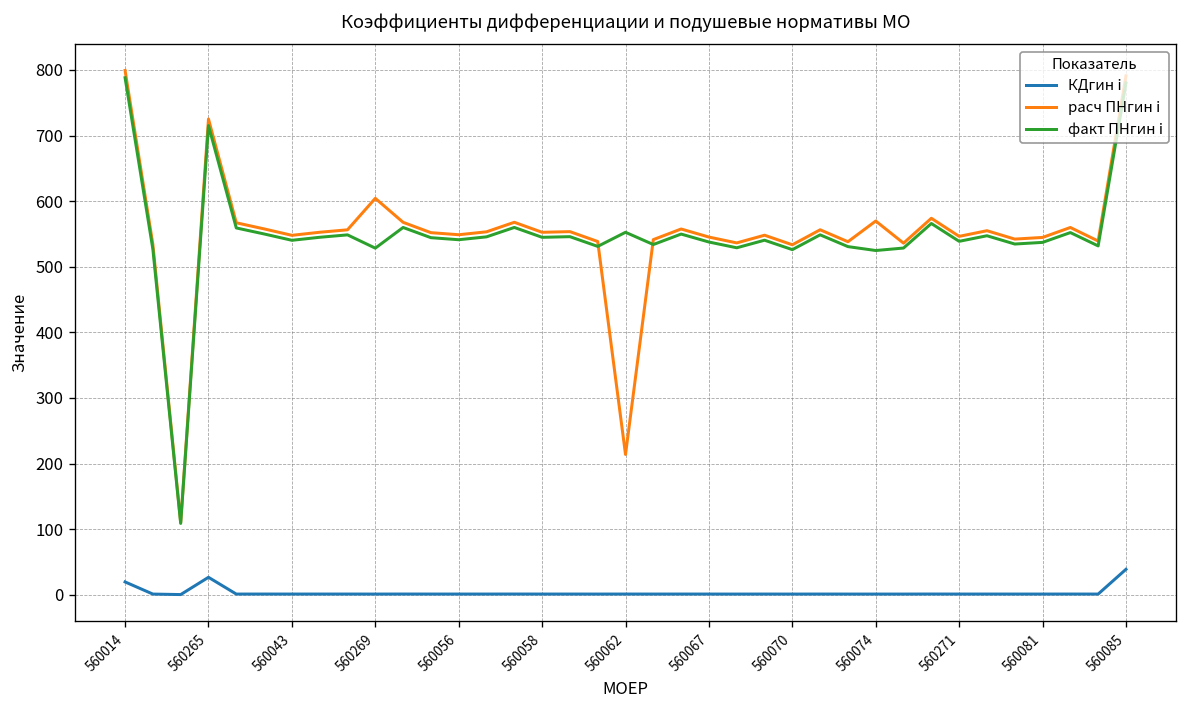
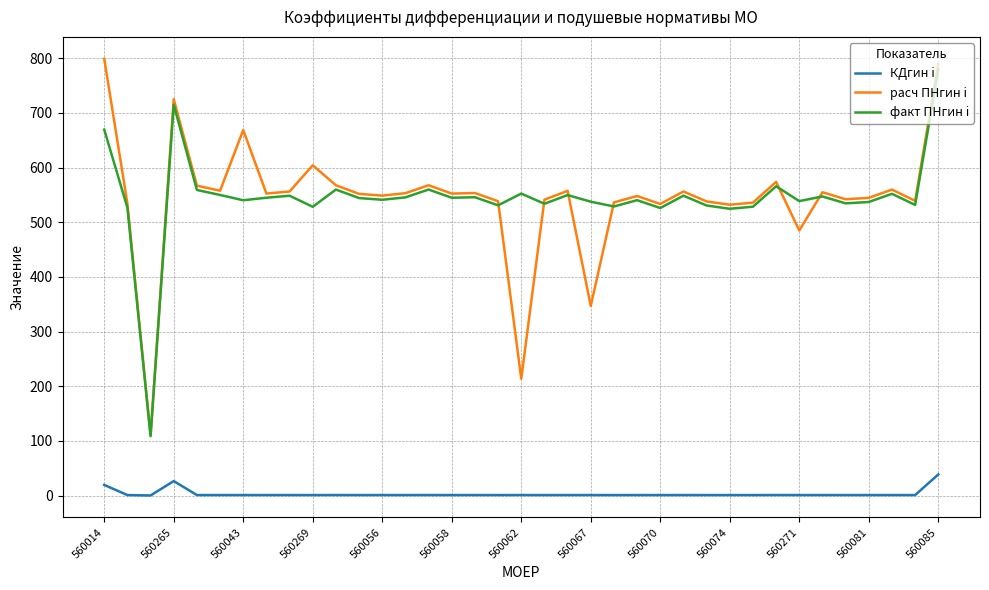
факт ПНгин i, 560014: 790 -> 670
расч ПНгин i, 560043: 550 -> 670
расч ПНгин i, 560067: 550 -> 350
расч ПНгин i, 560074: 570 -> 530
расч ПНгин i, 560271: 550 -> 490
